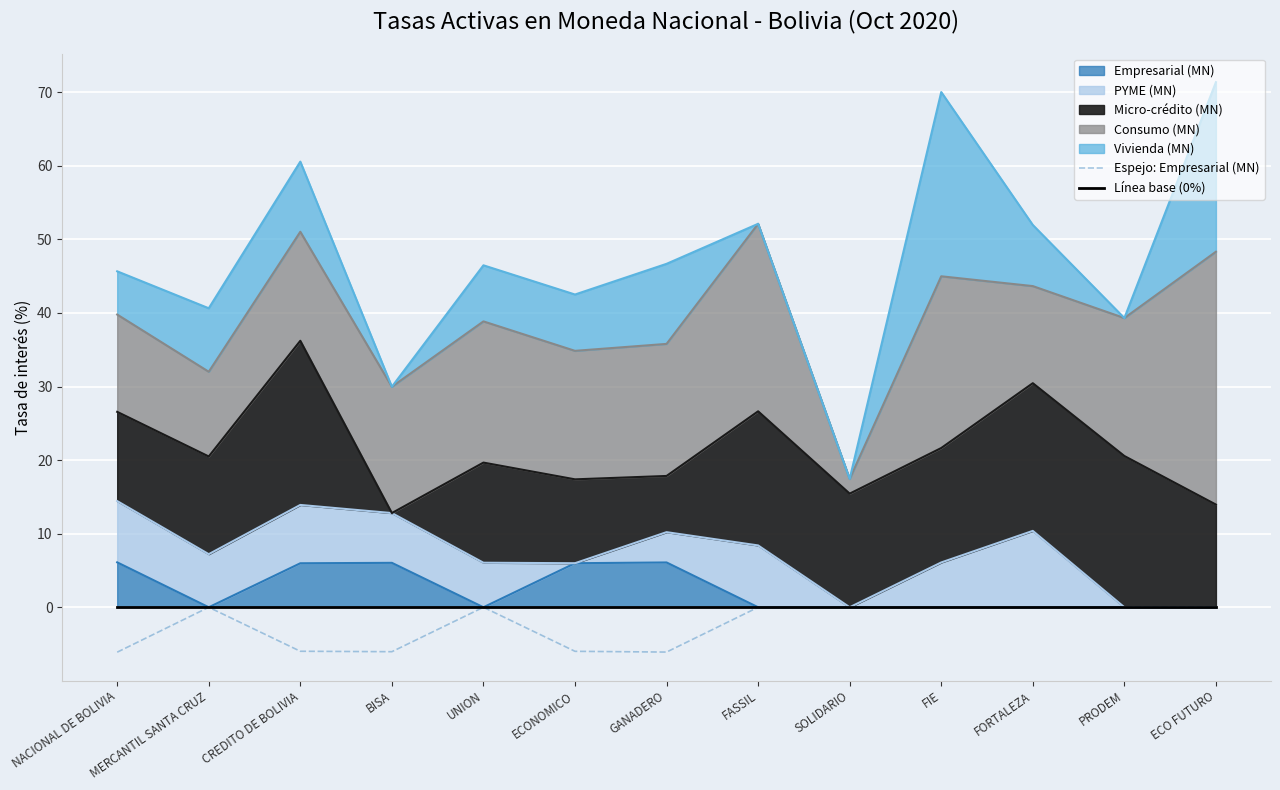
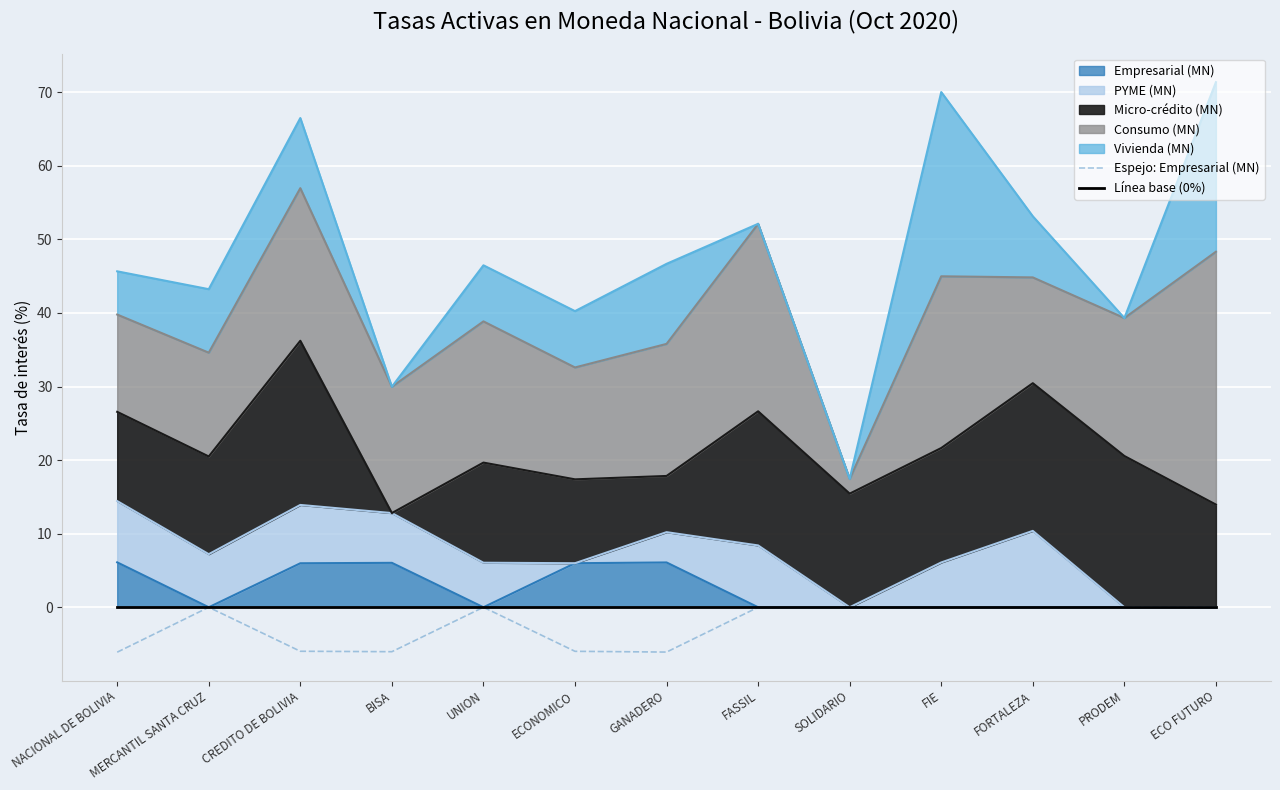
Consumo (MN), MERCANTIL SANTA CRUZ: 12 -> 14
Consumo (MN), CREDITO DE BOLIVIA: 15 -> 21
Consumo (MN), ECONOMICO: 17 -> 15
Consumo (MN), FORTALEZA: 13 -> 14
